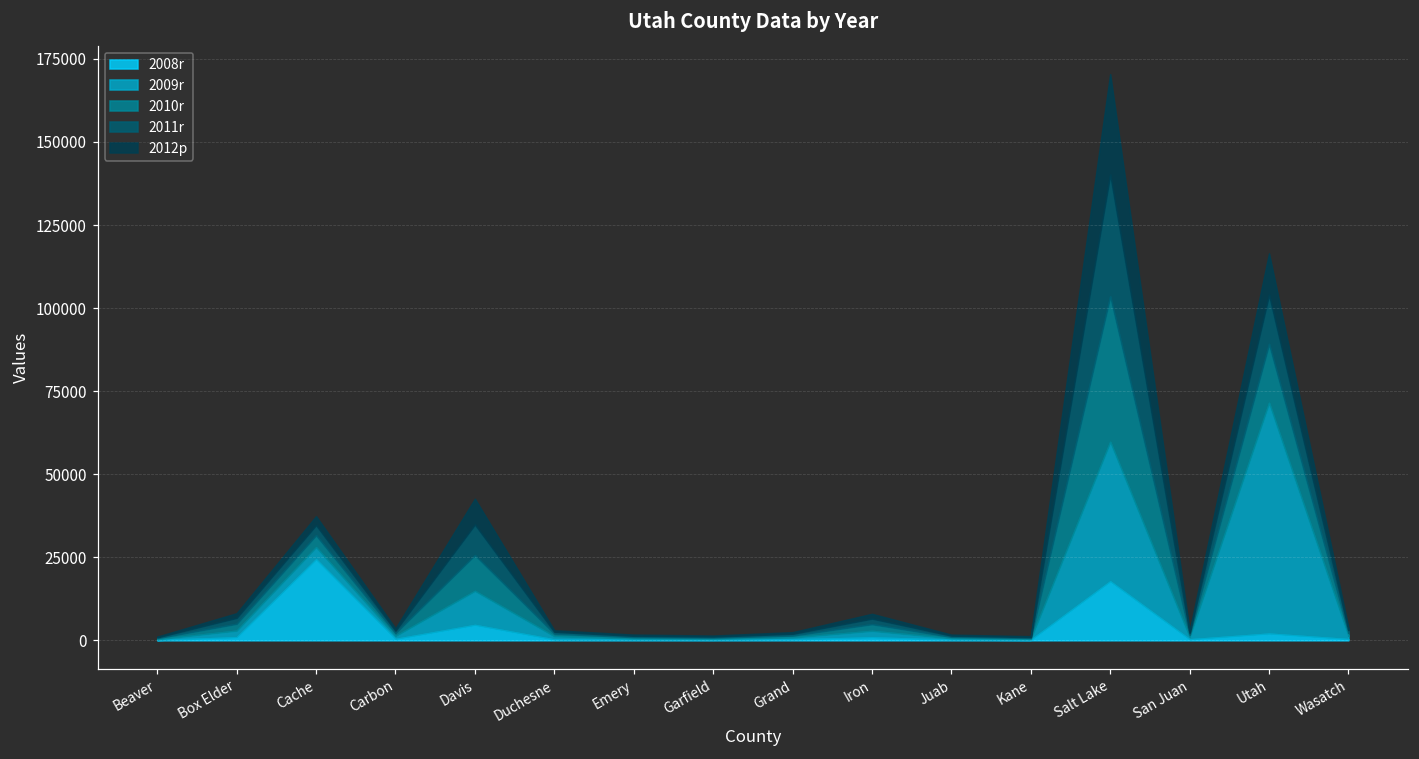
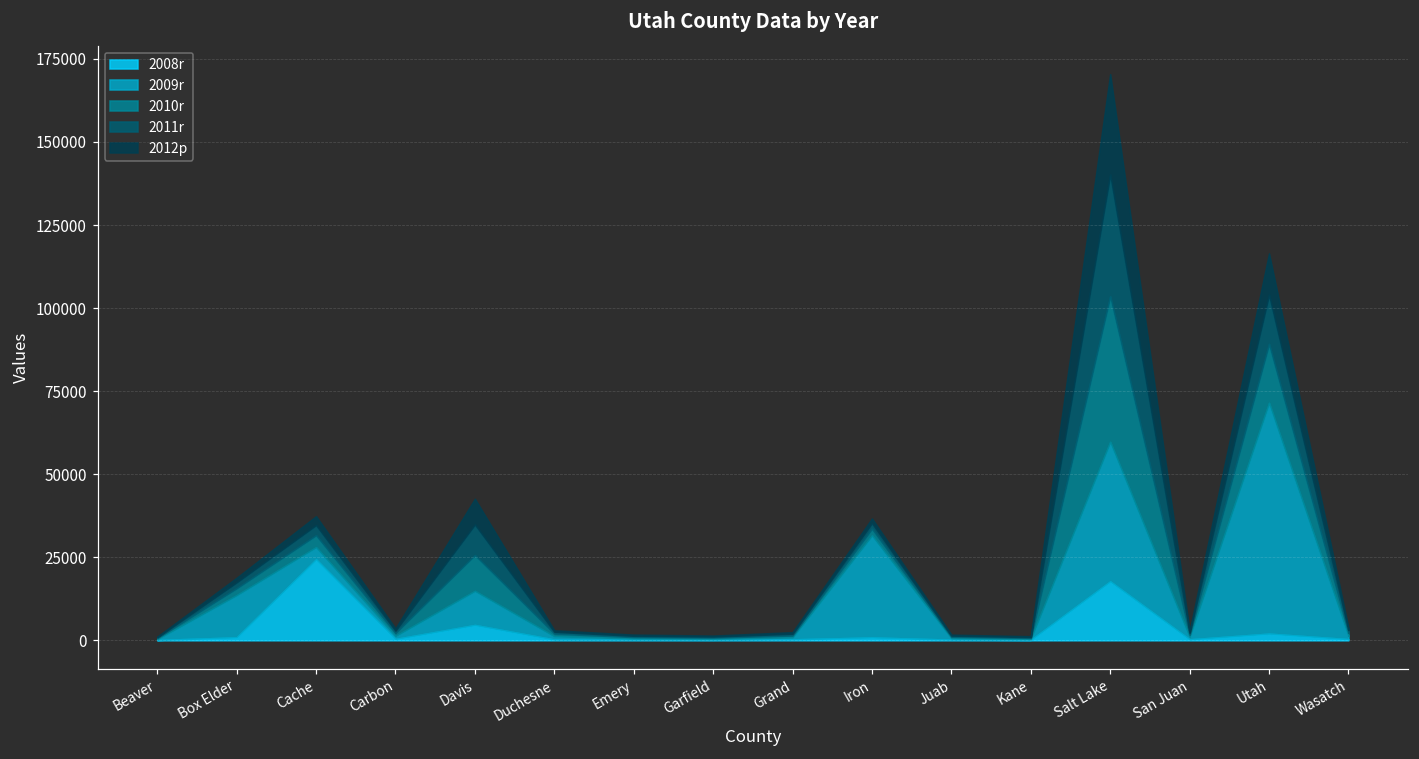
2009r, Box Elder: 2000 -> 13000
2009r, Iron: 2000 -> 31000
